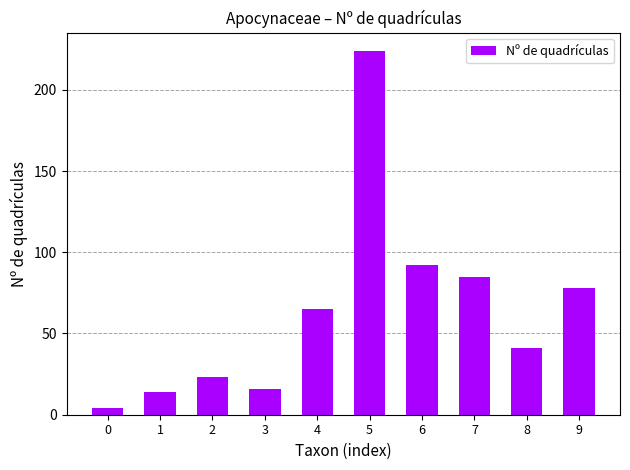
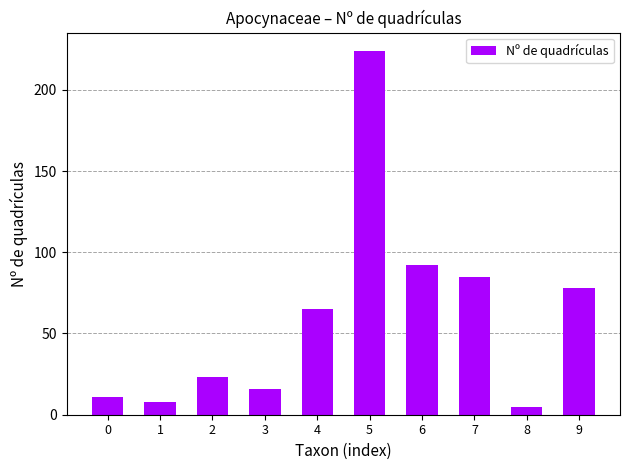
0: 4 -> 11
1: 14 -> 8
8: 41 -> 5
